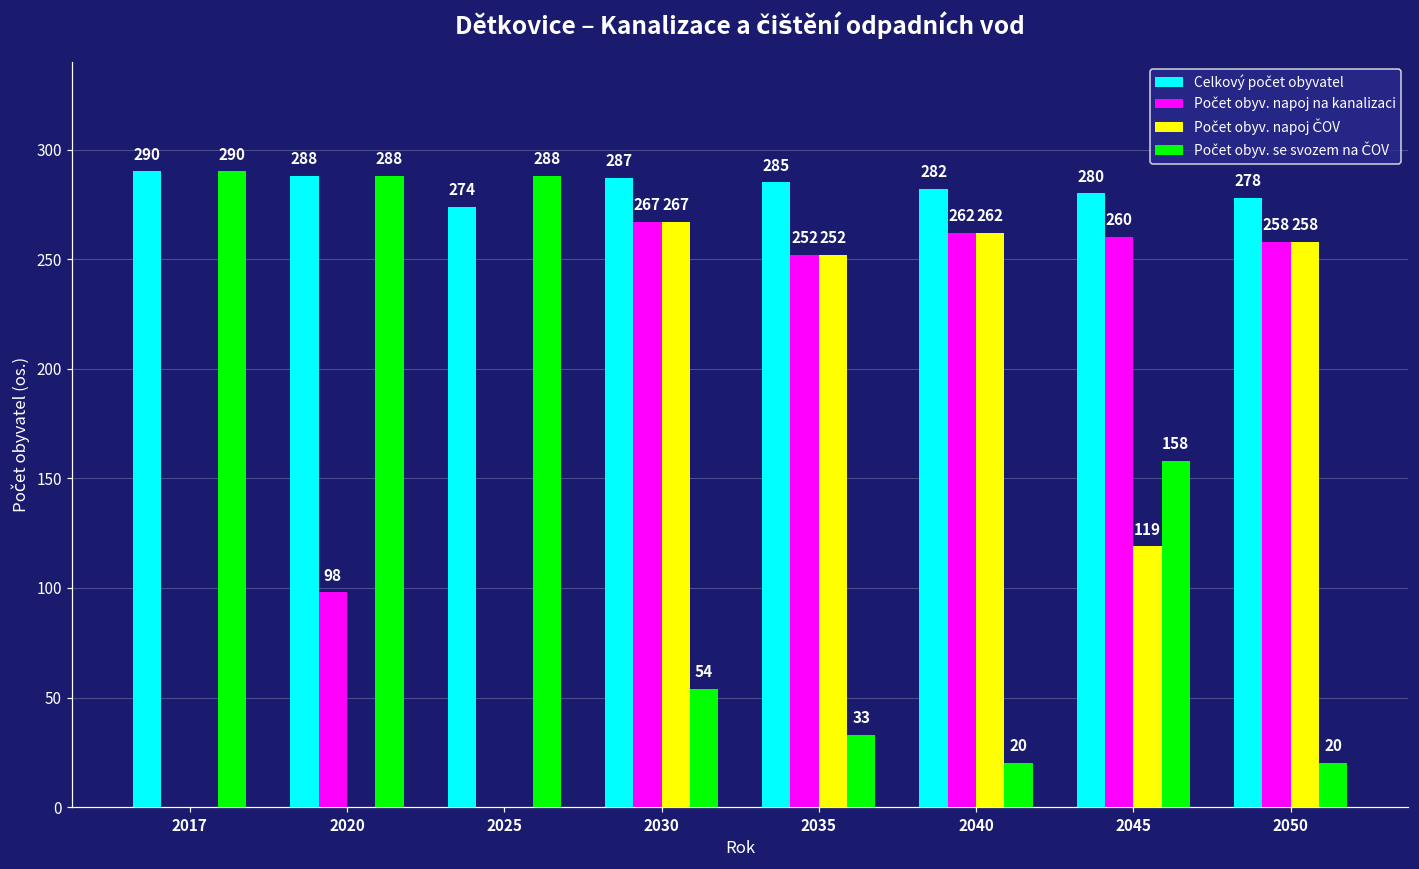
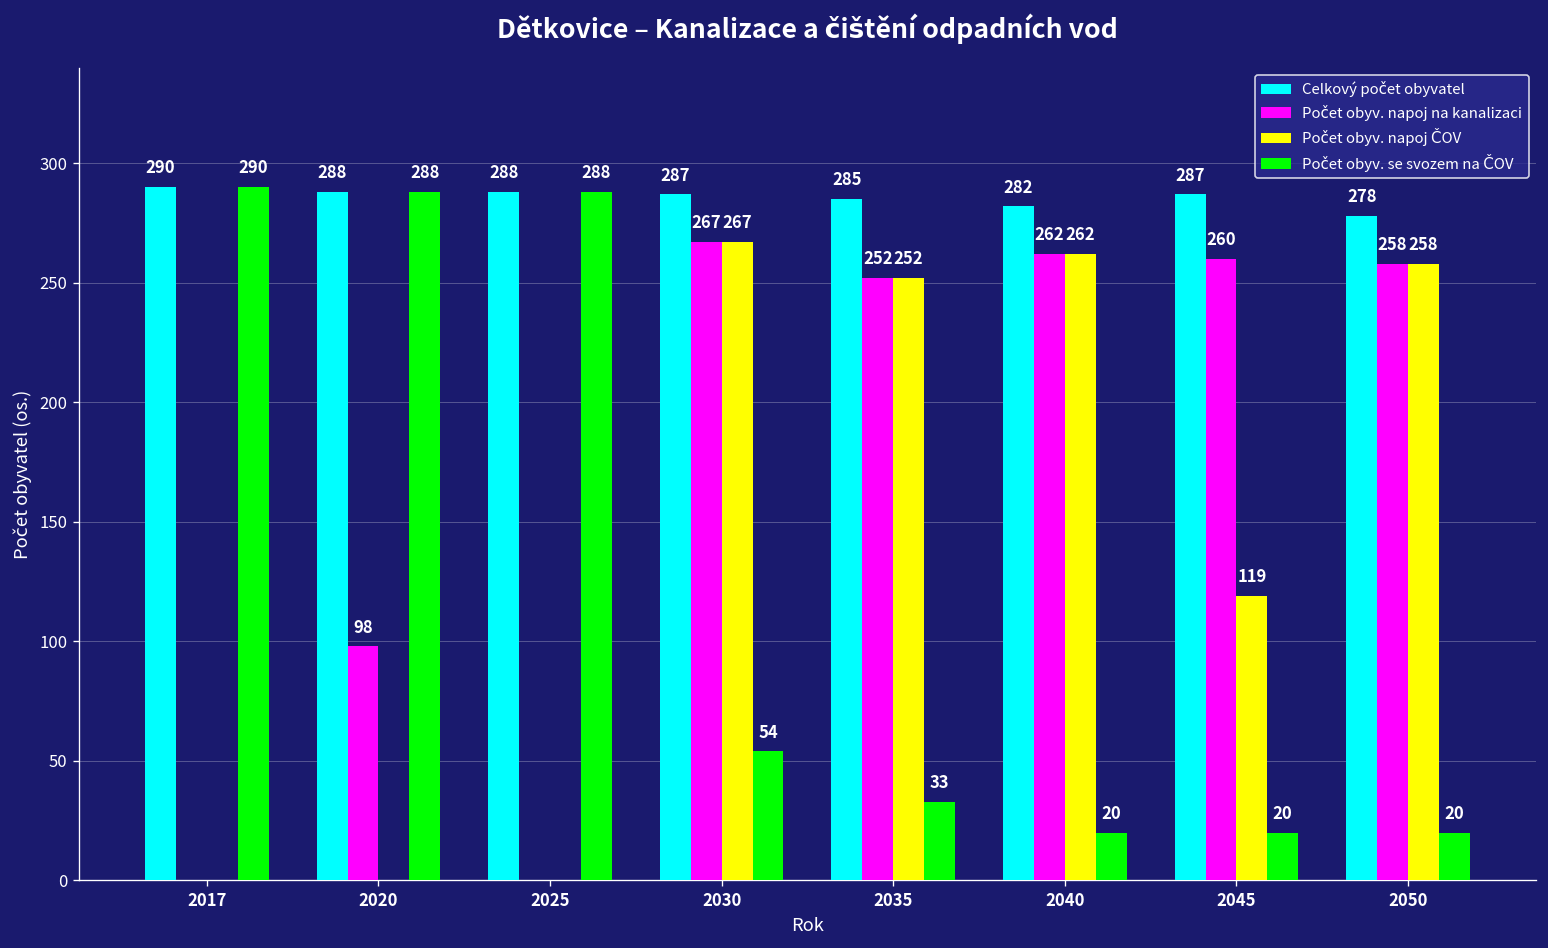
Celkový počet obyvatel, 2025: 274 -> 288
Celkový počet obyvatel, 2045: 280 -> 287
Počet obyv. se svozem na ČOV, 2045: 158 -> 20
